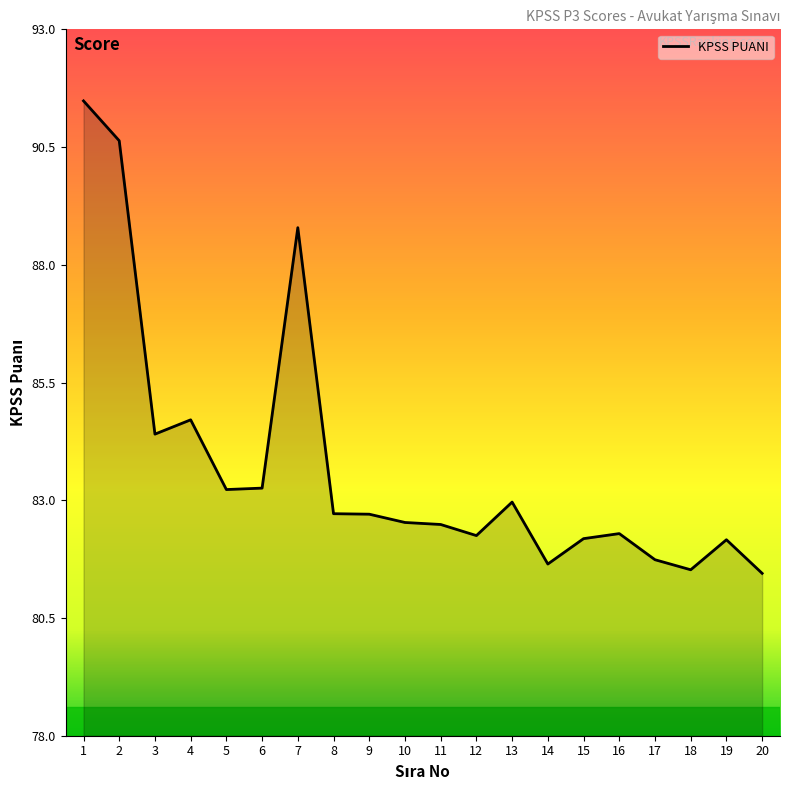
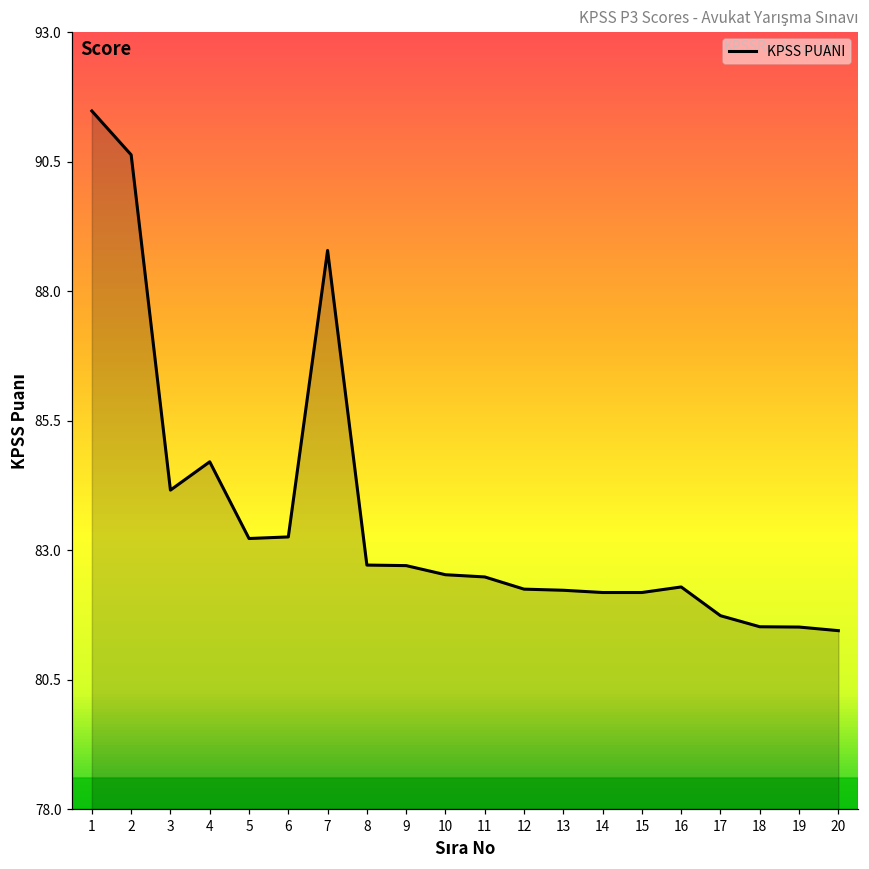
3: 84.4 -> 84.2
13: 83.0 -> 82.2
14: 81.6 -> 82.2
19: 82.2 -> 81.5
